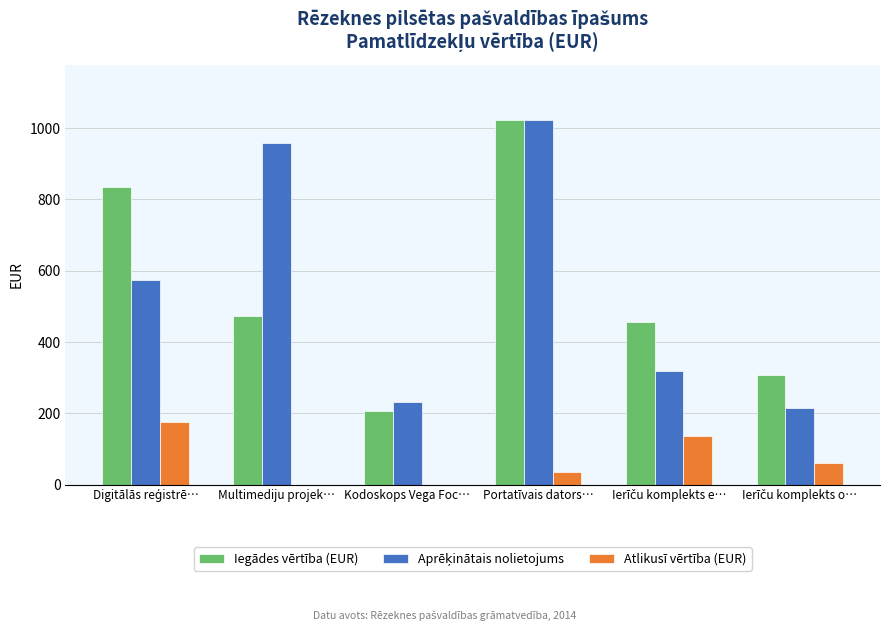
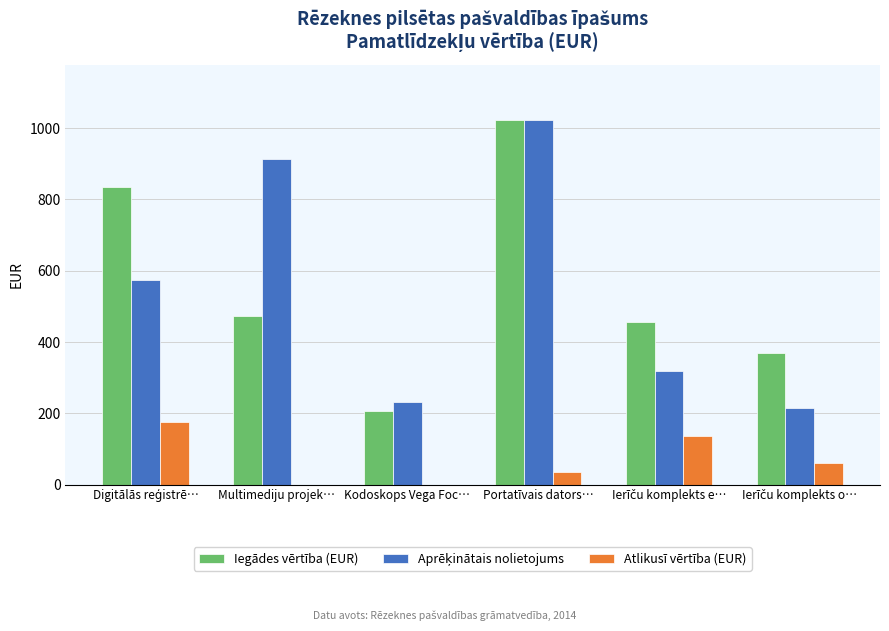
Aprēķinātais nolietojums, Multimediju projek…: 960 -> 910
Iegādes vērtība (EUR), Ierīču komplekts o…: 310 -> 370
